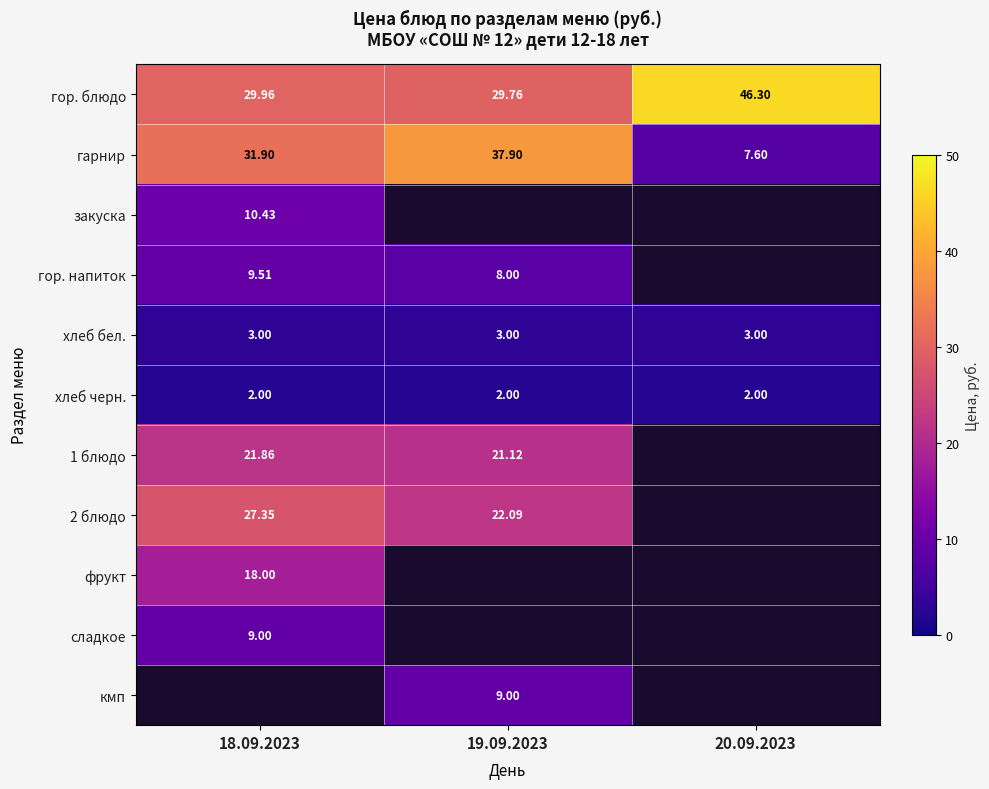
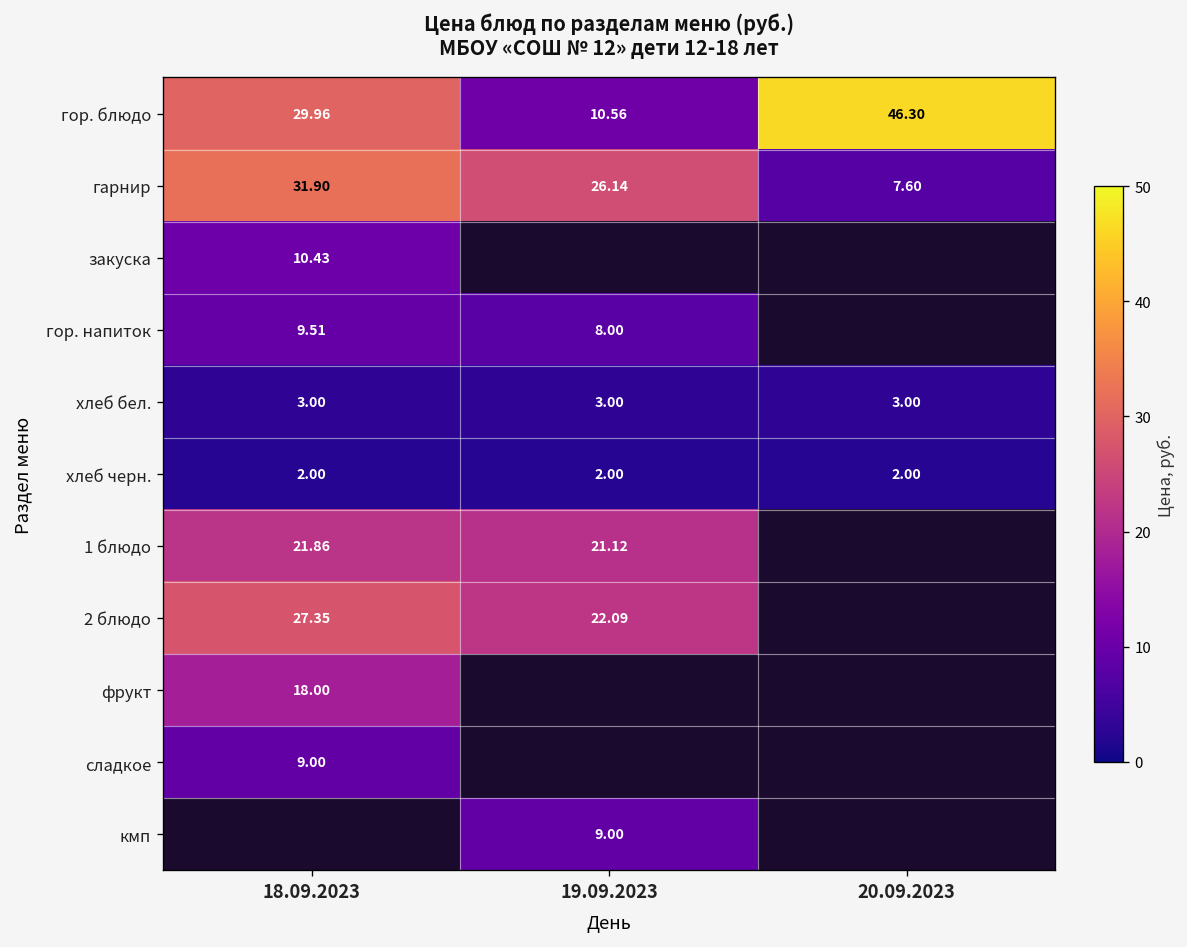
гор. блюдо, 19.09.2023: 29.76 -> 10.56
гарнир, 19.09.2023: 37.90 -> 26.14
